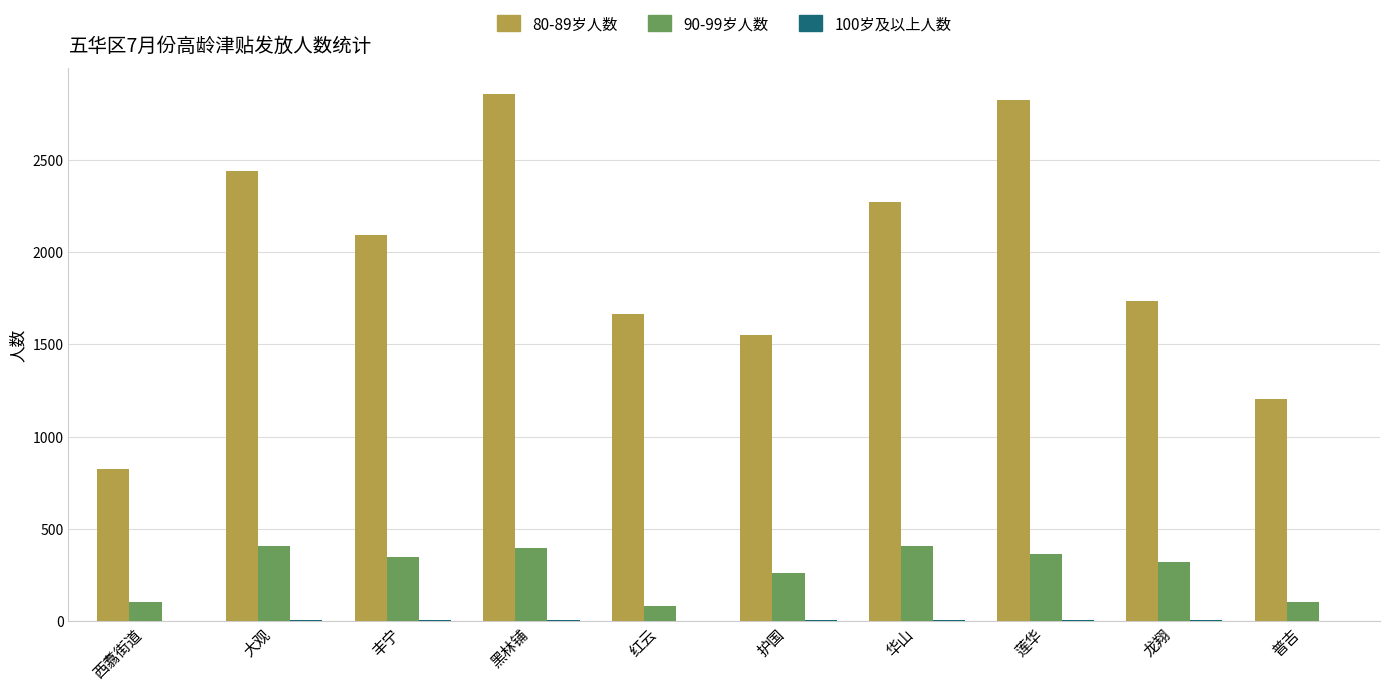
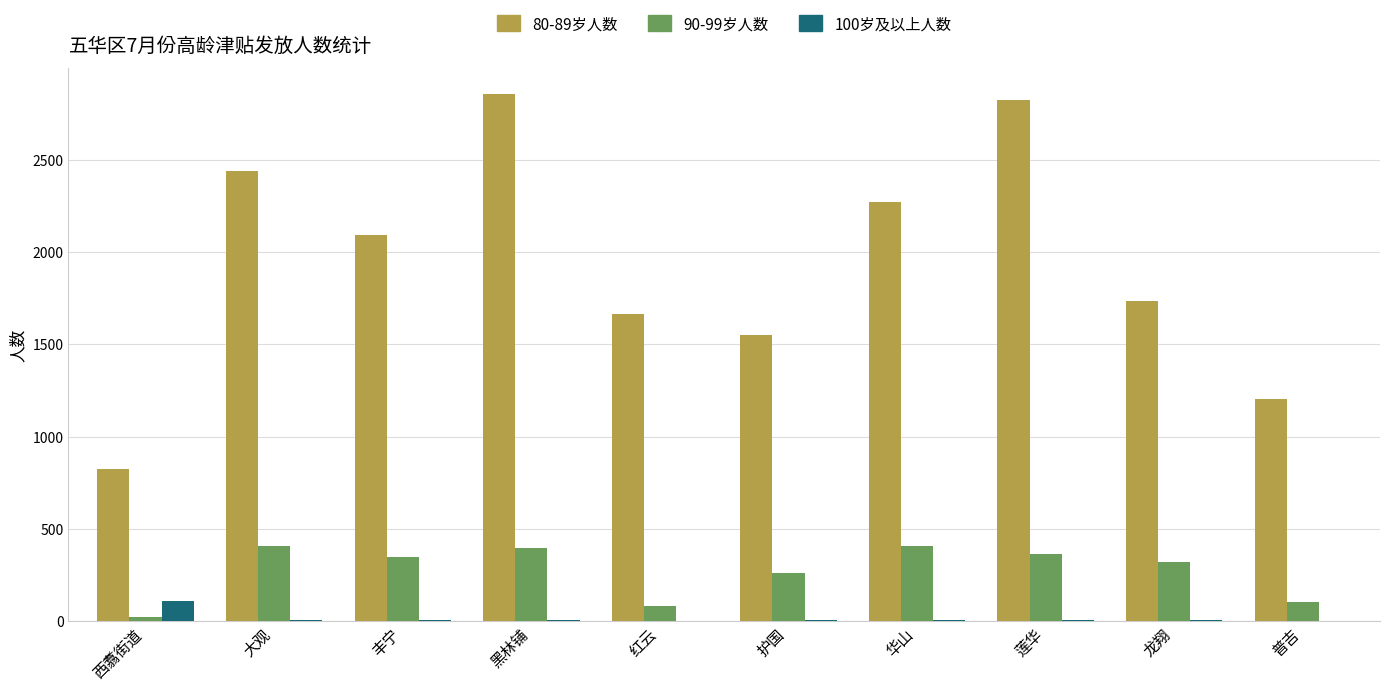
90-99岁人数, 西翥街道: 100 -> 20
100岁及以上人数, 西翥街道: 0 -> 110
